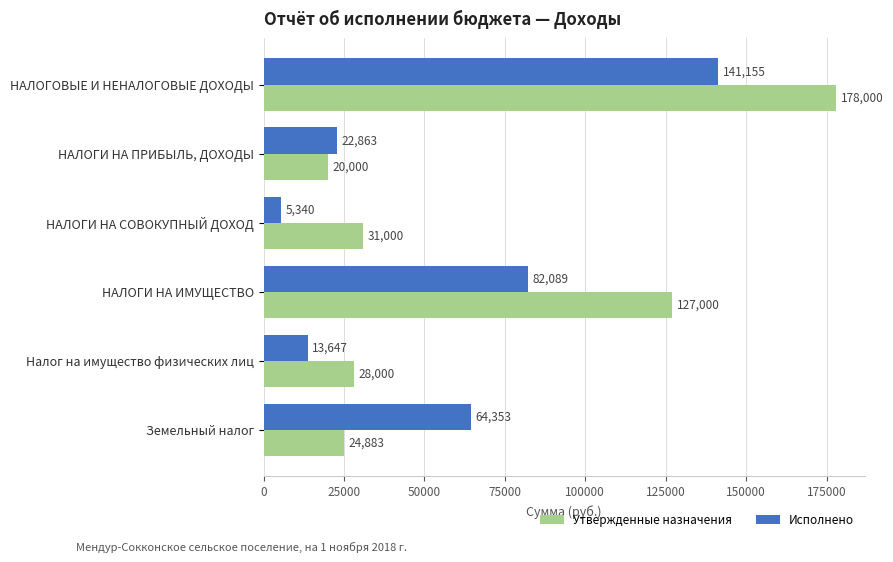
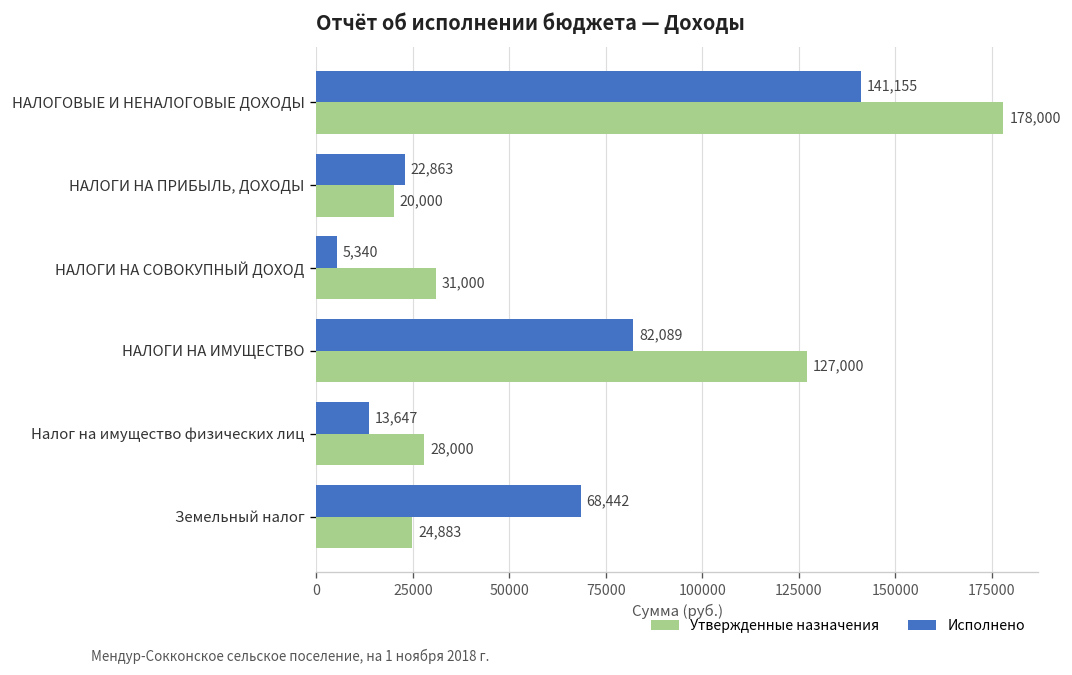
Исполнено, Земельный налог: 64,353 -> 68,442
